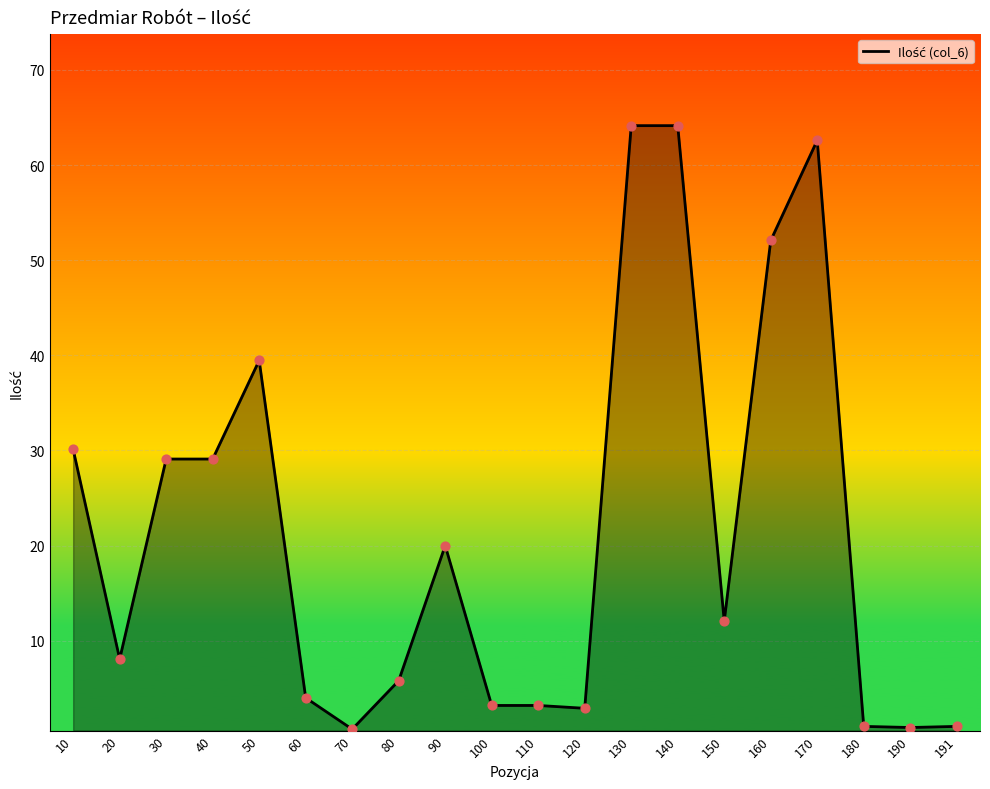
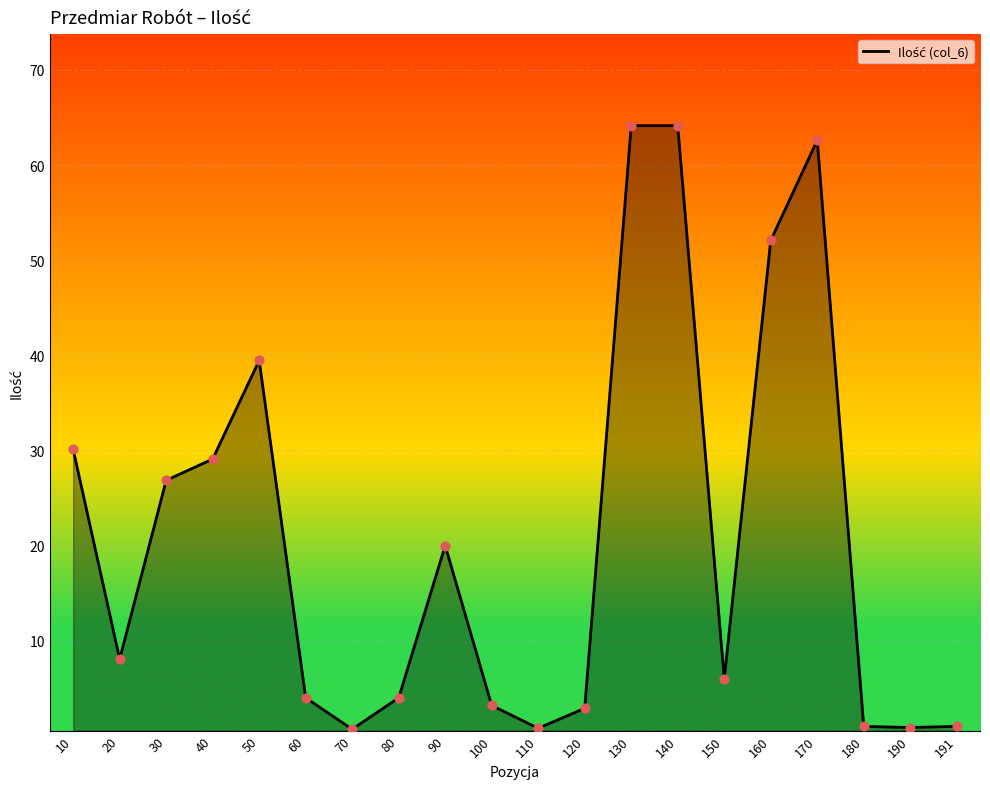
30: 29 -> 27
80: 6 -> 4
110: 3 -> 1
150: 12 -> 6
